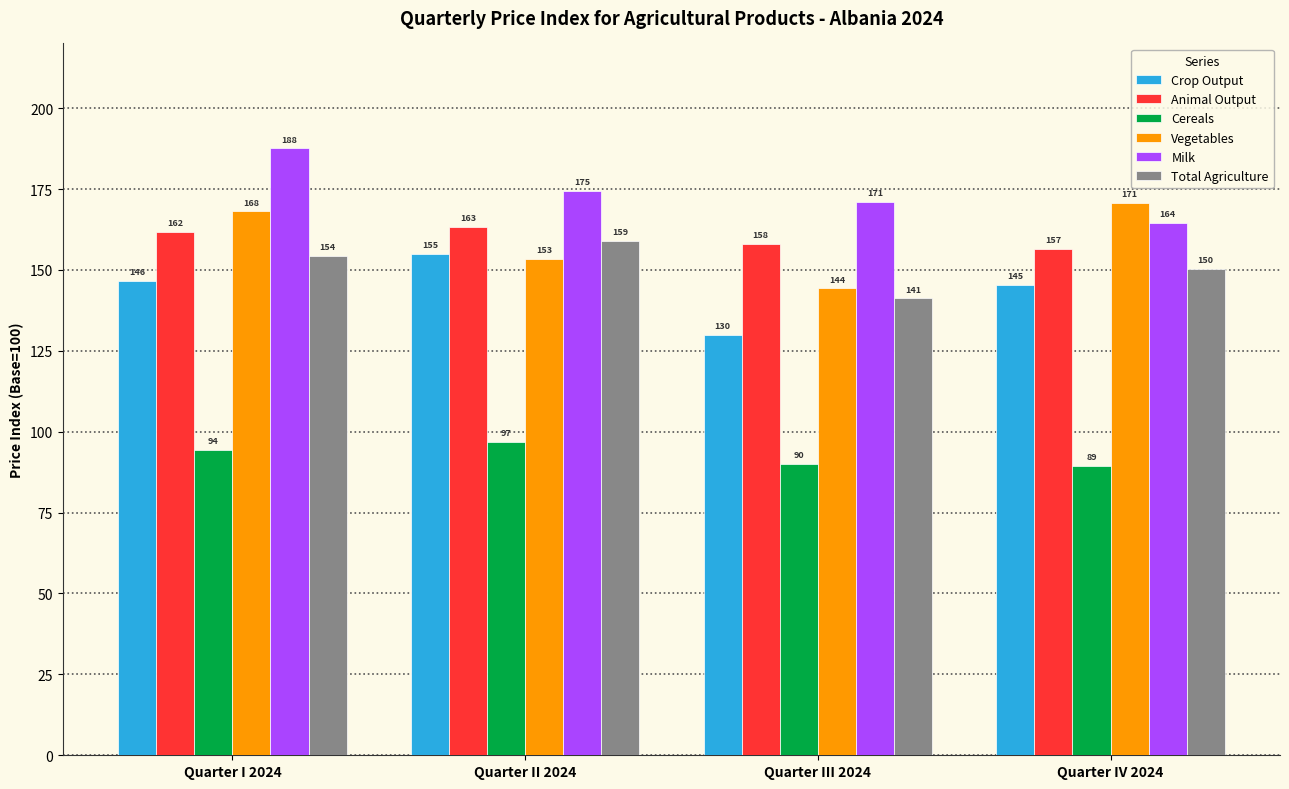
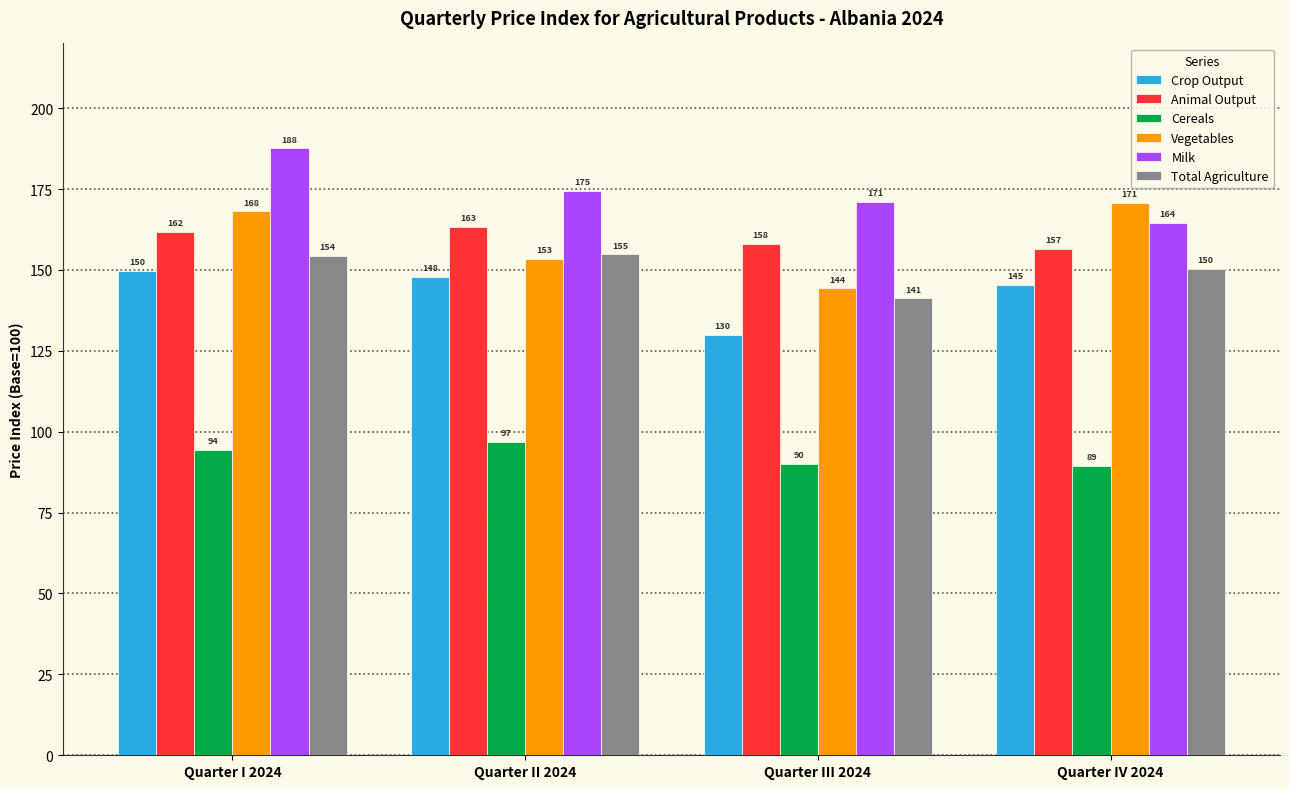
Crop Output, Quarter I 2024: 146 -> 150
Crop Output, Quarter II 2024: 155 -> 148
Total Agriculture, Quarter II 2024: 159 -> 155
